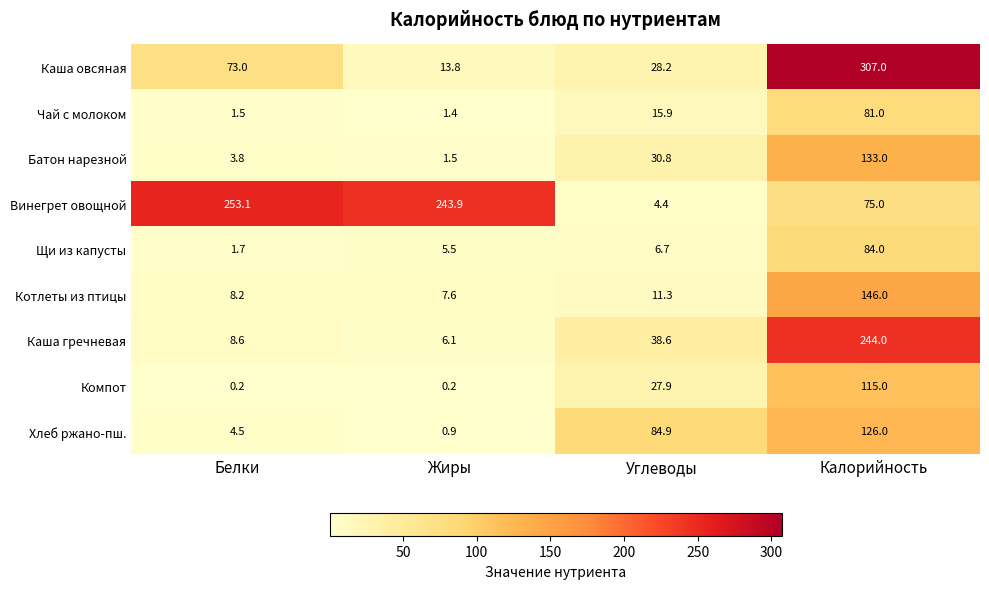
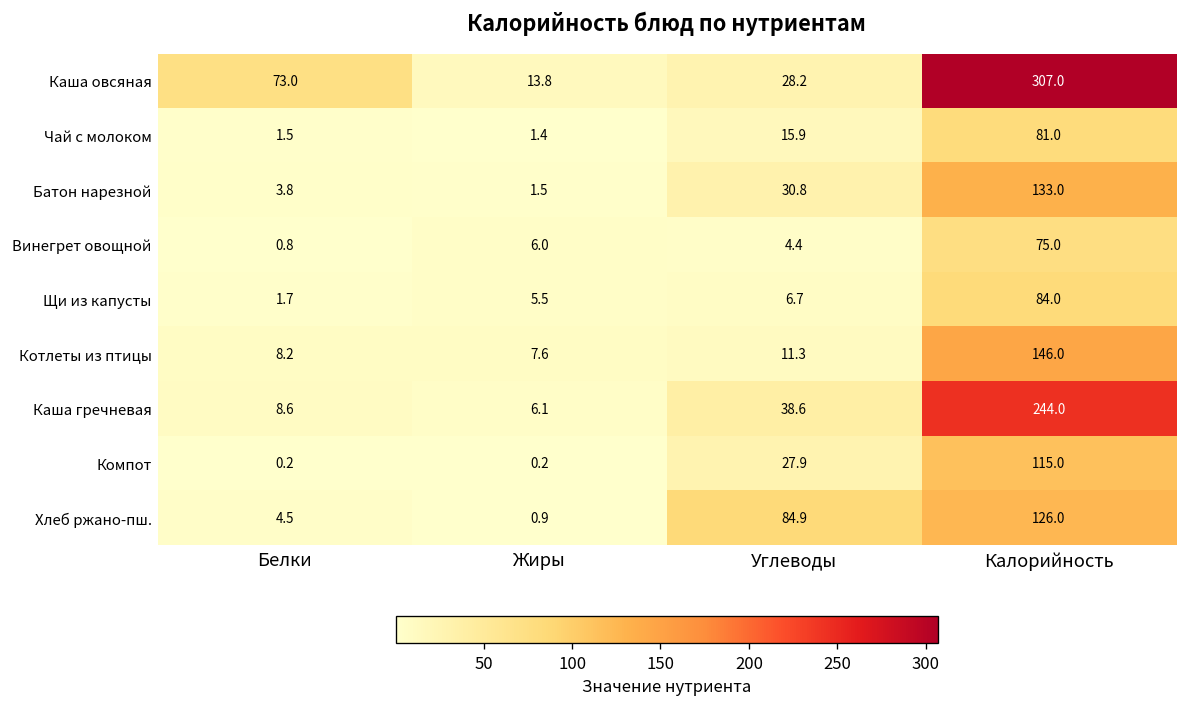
Винегрет овощной, Белки: 253.1 -> 0.8
Винегрет овощной, Жиры: 243.9 -> 6.0
